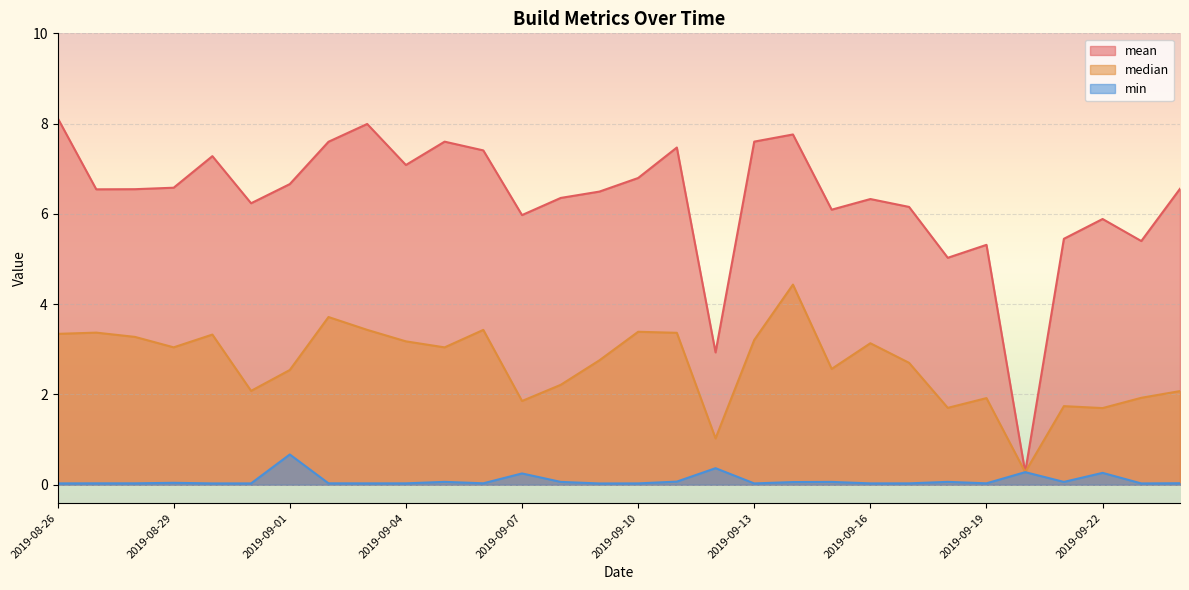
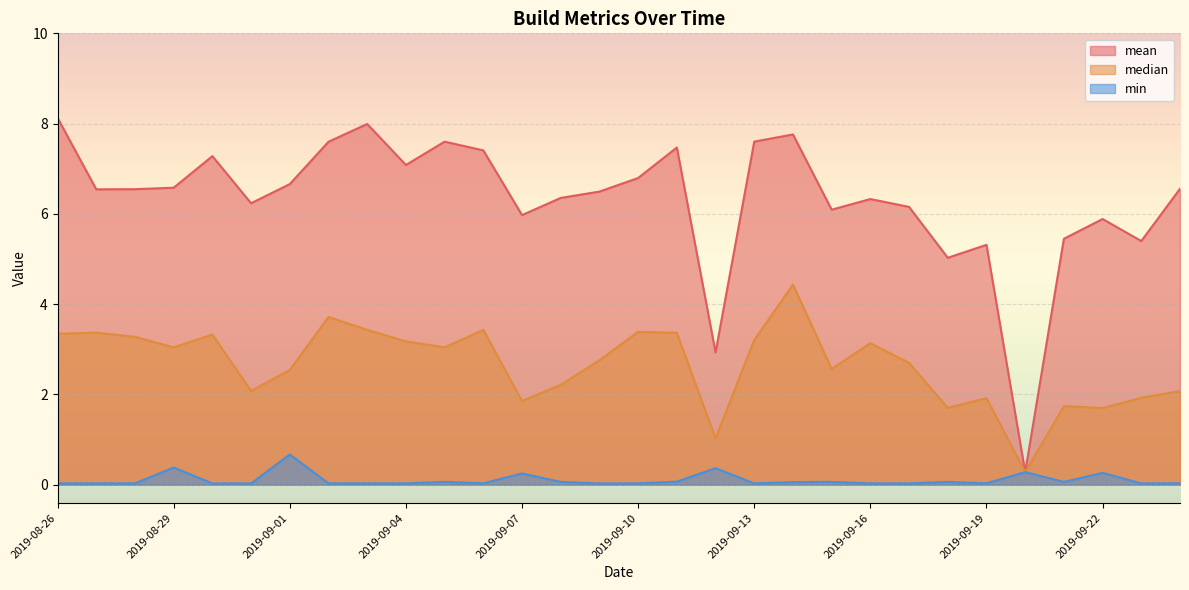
min, 2019-08-29: 0.0 -> 0.4
